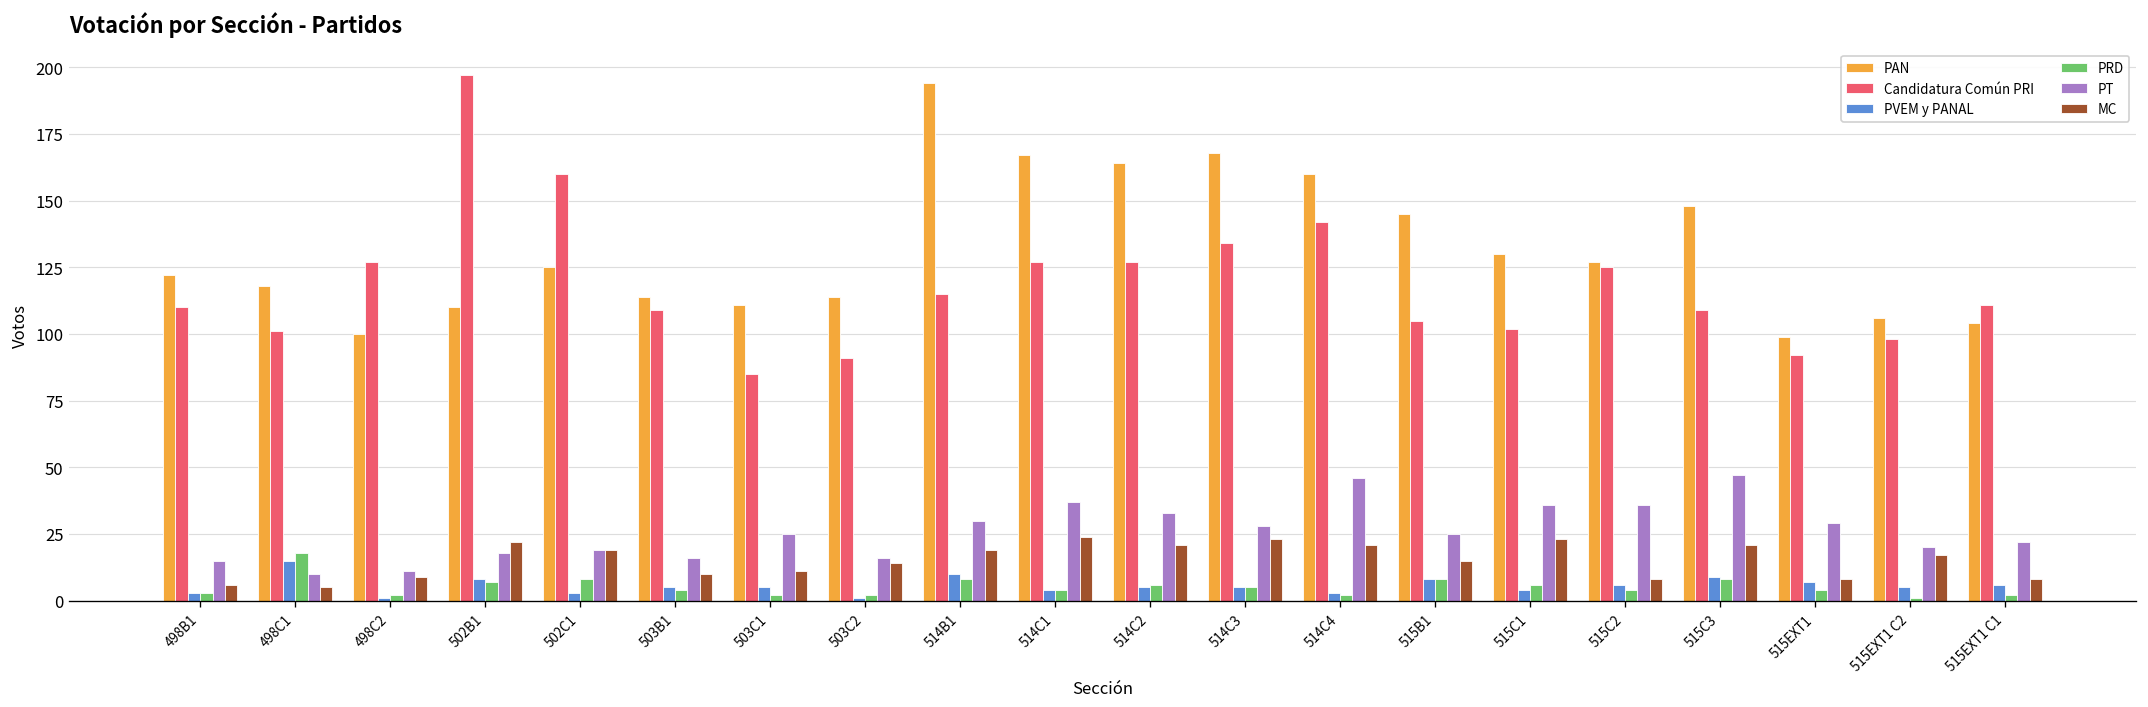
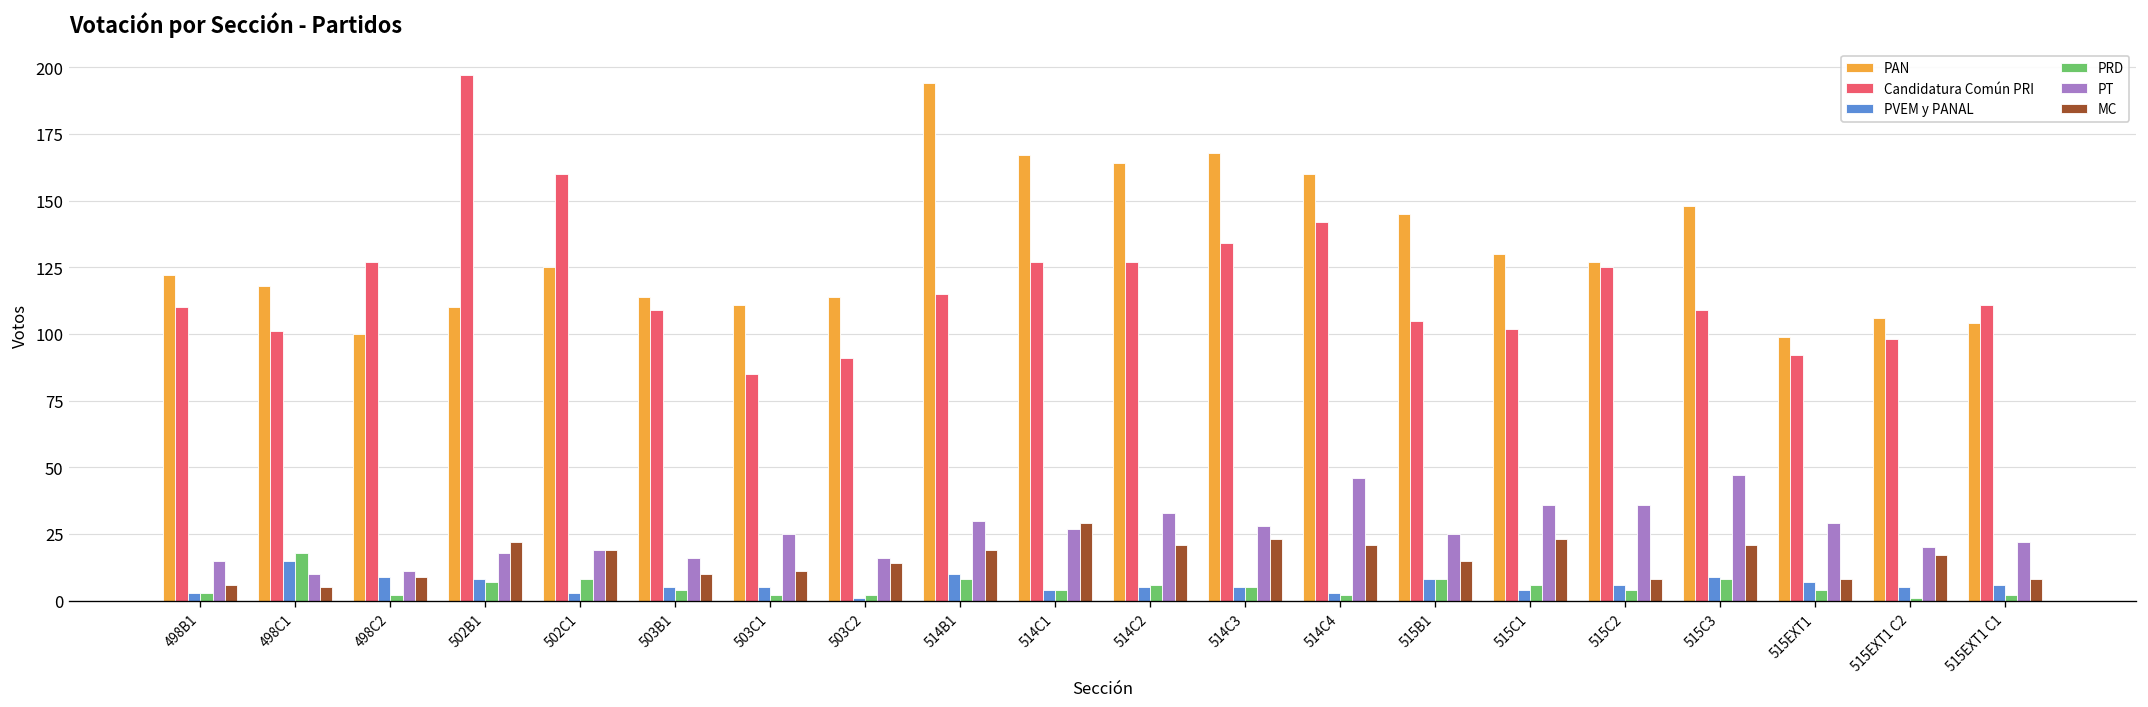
PVEM y PANAL, 498C2: 1 -> 9
PT, 514C1: 37 -> 27
MC, 514C1: 24 -> 29
